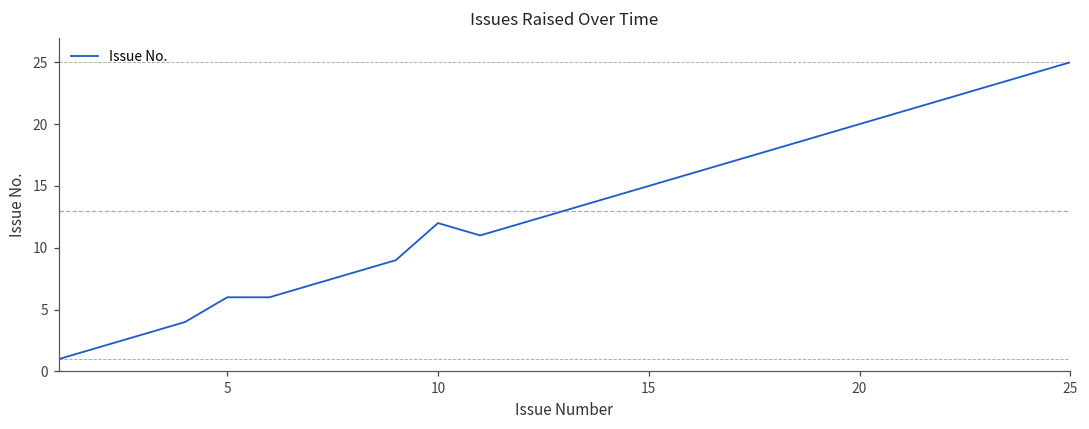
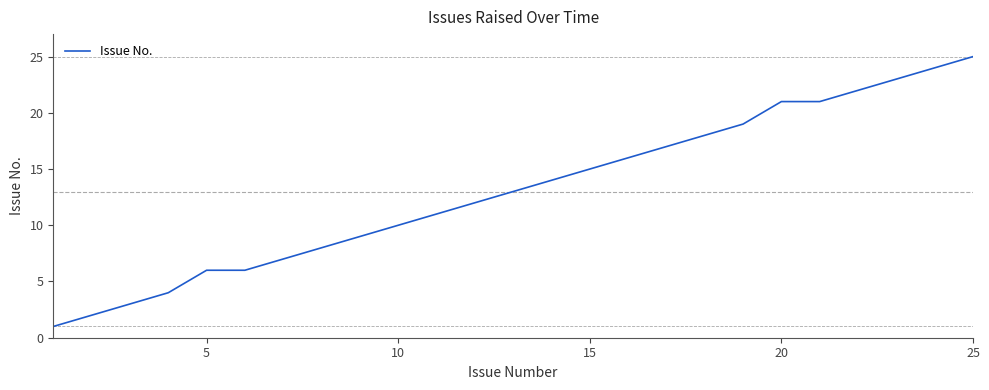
10: 12 -> 10
20: 20 -> 21
